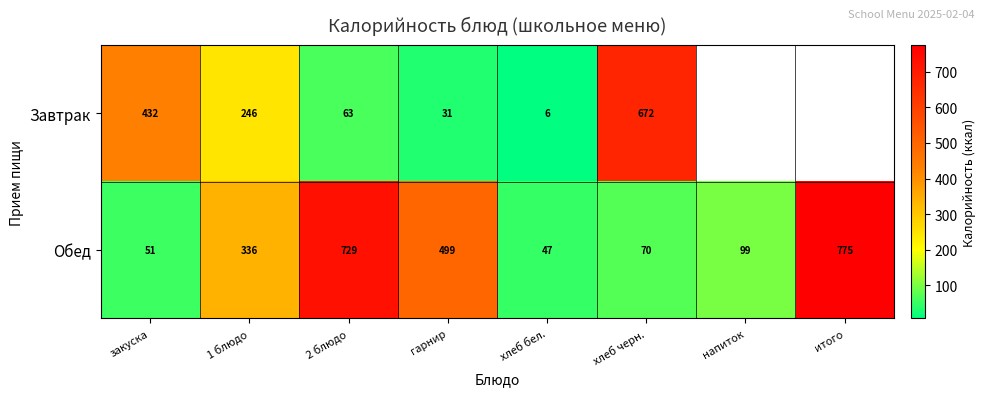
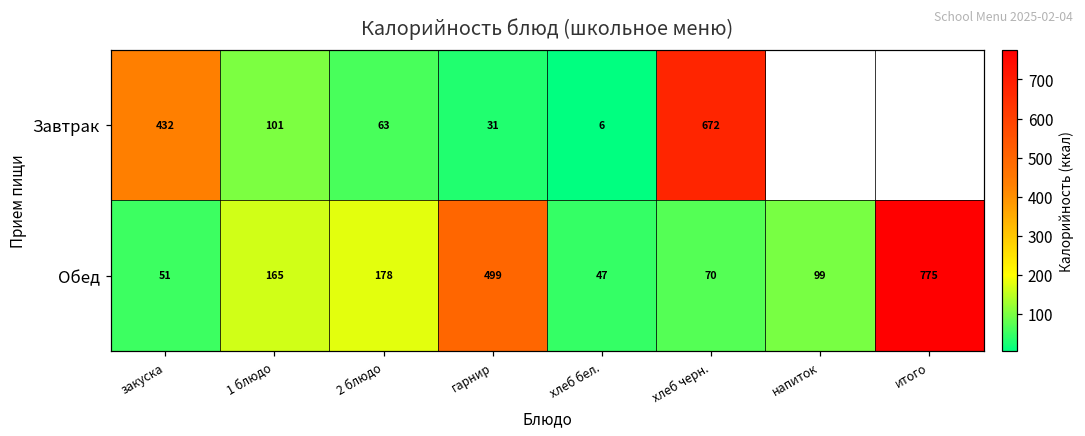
Завтрак, 1 блюдо: 246 -> 101
Обед, 1 блюдо: 336 -> 165
Обед, 2 блюдо: 729 -> 178
